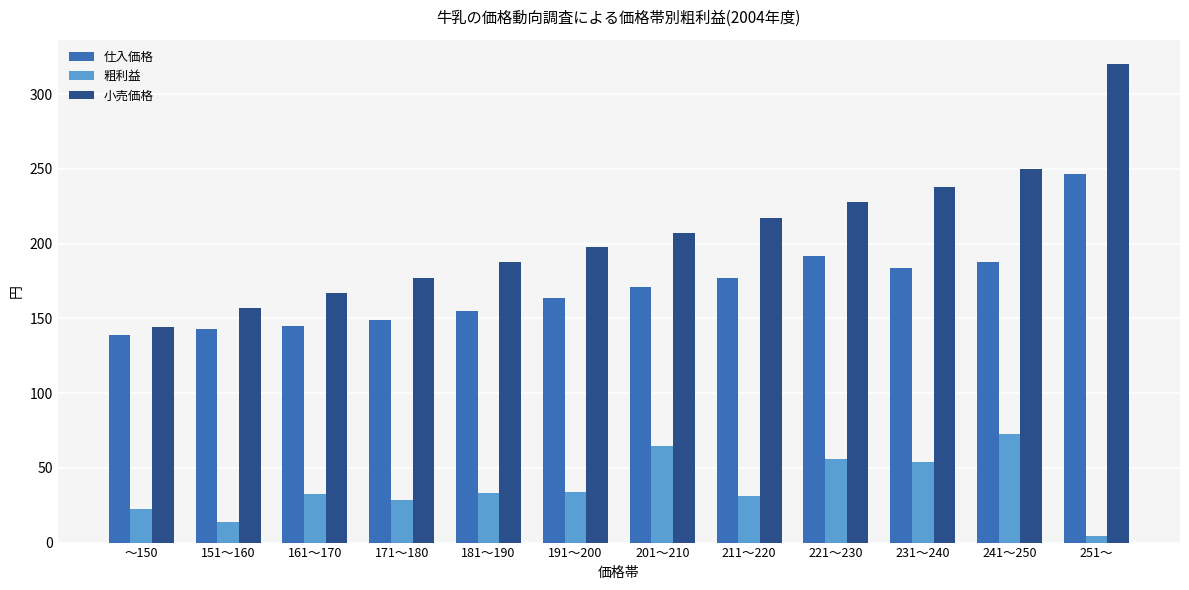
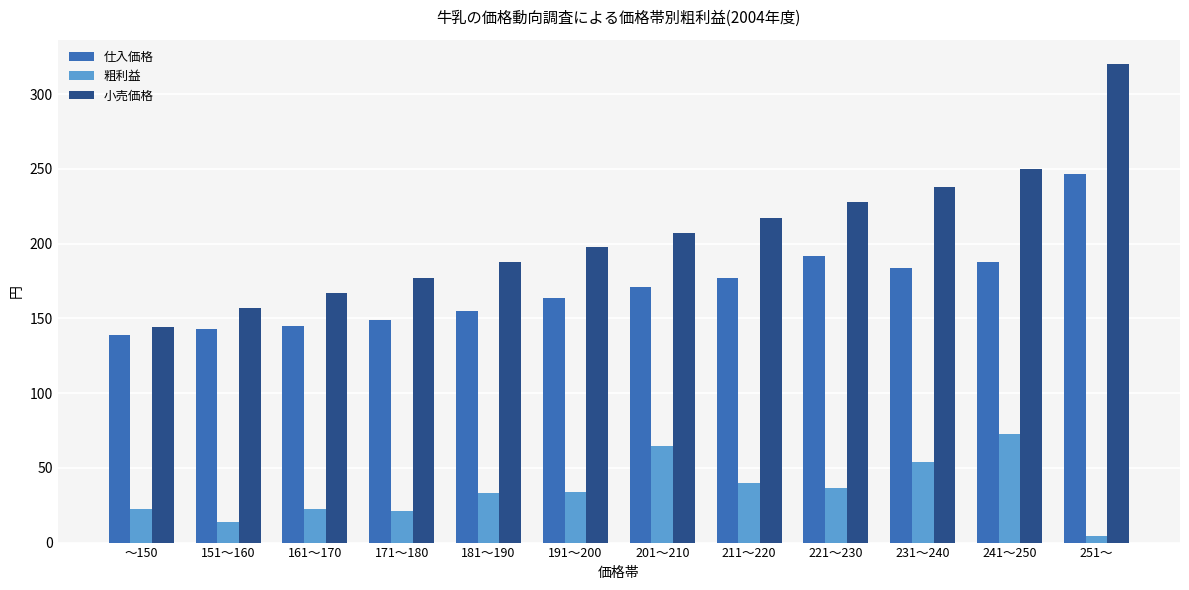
粗利益, 161～170: 33 -> 22
粗利益, 171～180: 29 -> 21
粗利益, 211～220: 31 -> 40
粗利益, 221～230: 56 -> 37
